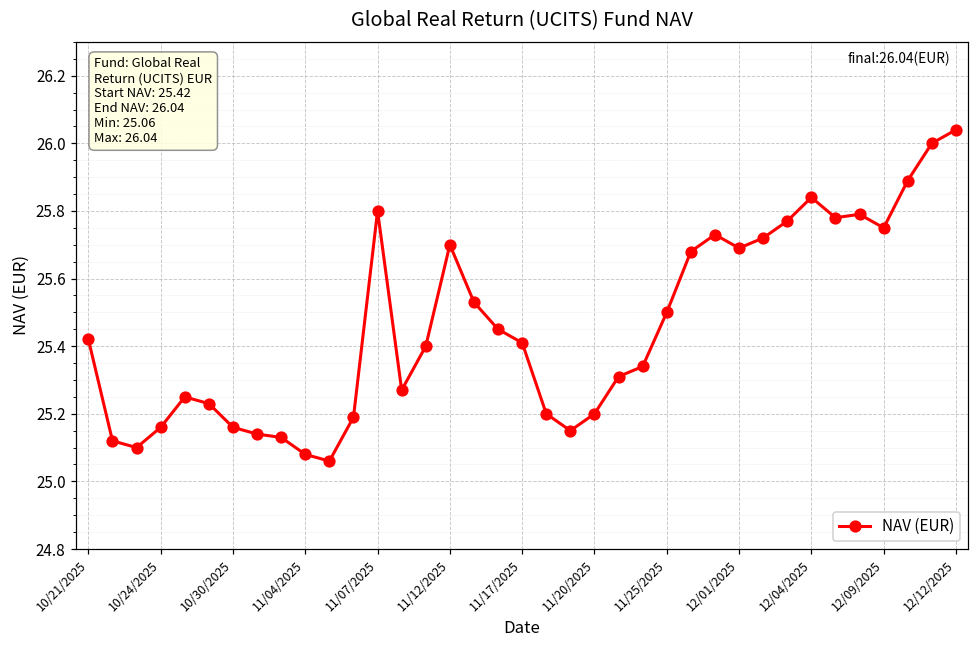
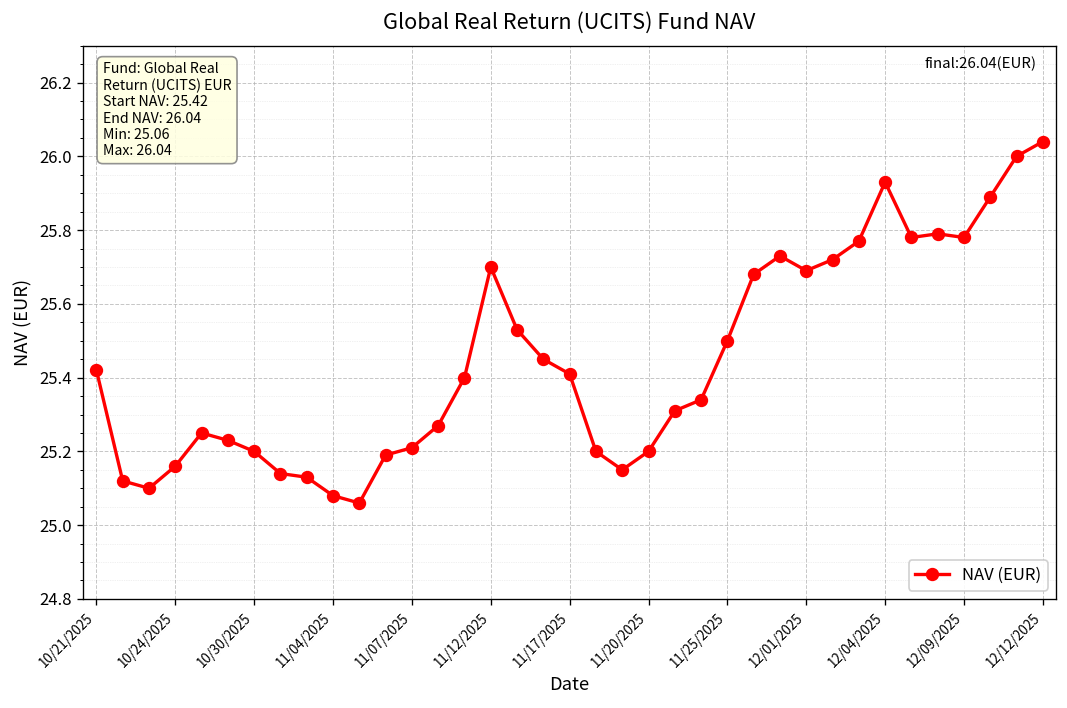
10/30/2025: 25.16 -> 25.20
11/07/2025: 25.80 -> 25.21
12/04/2025: 25.84 -> 25.93
12/09/2025: 25.75 -> 25.78
